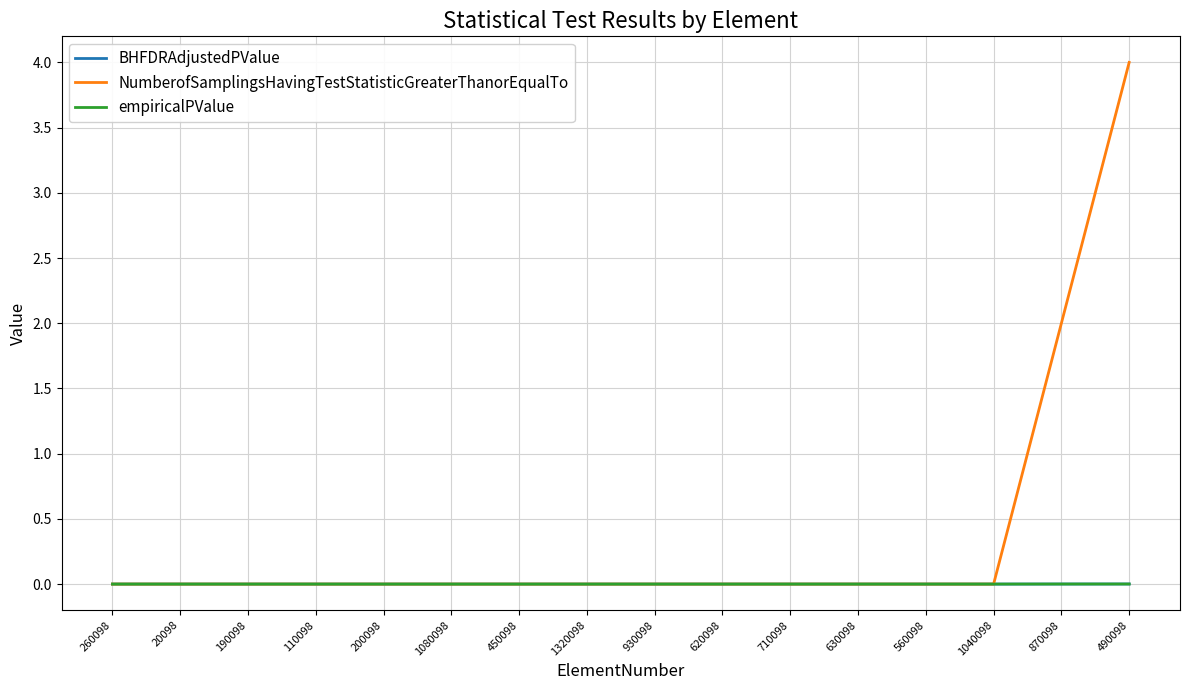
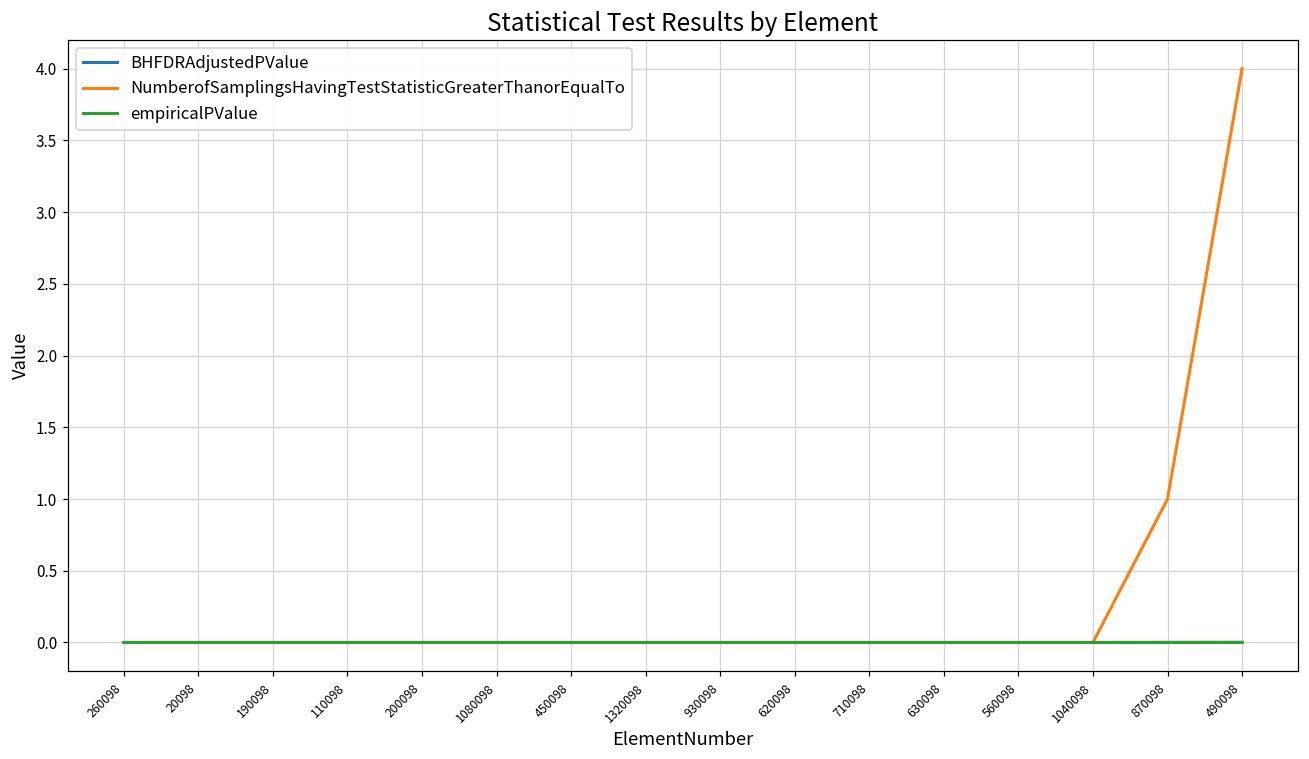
NumberofSamplingsHavingTestStatisticGreaterThanorEqualTo, 870098: 2 -> 1
